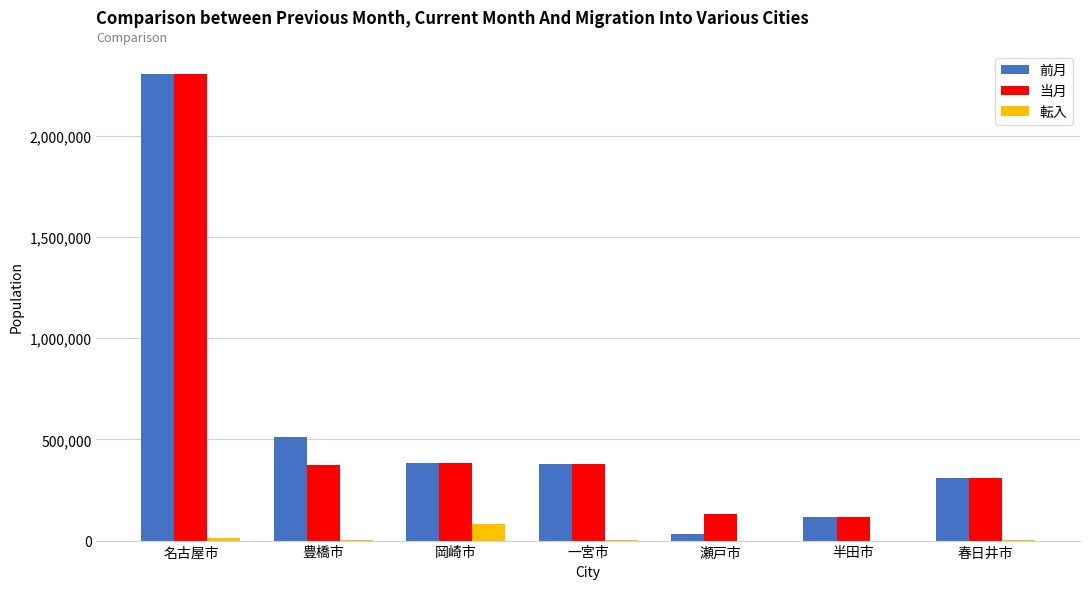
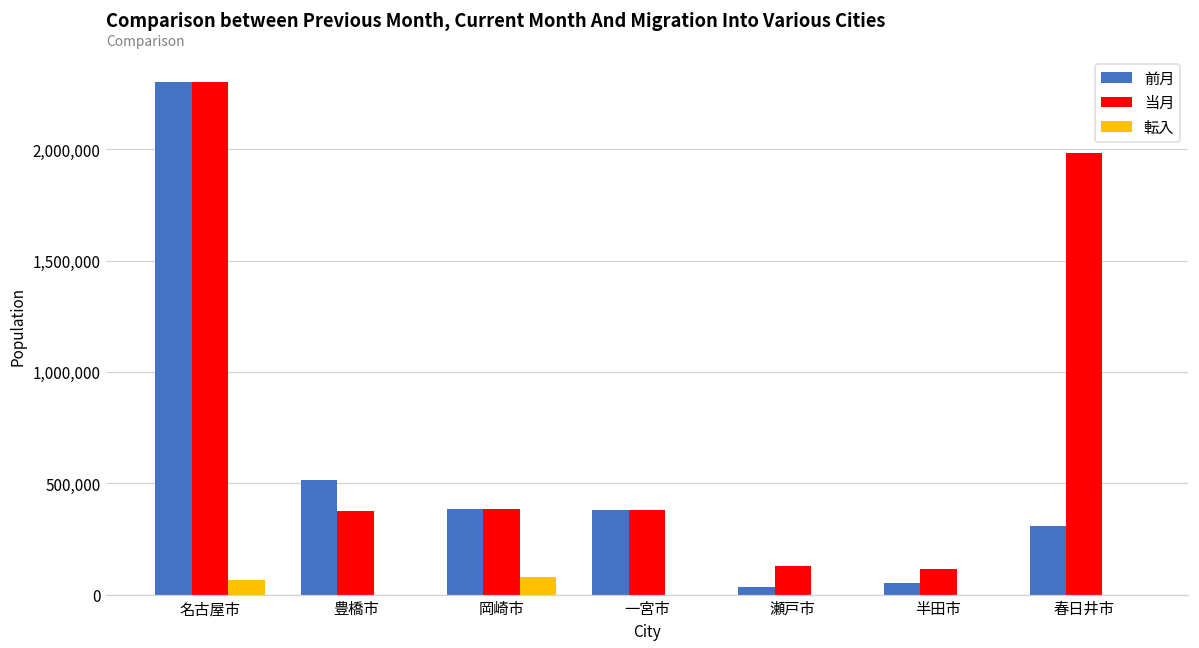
転入, 名古屋市: 10,000 -> 70,000
前月, 半田市: 120,000 -> 50,000
当月, 春日井市: 310,000 -> 1,980,000
